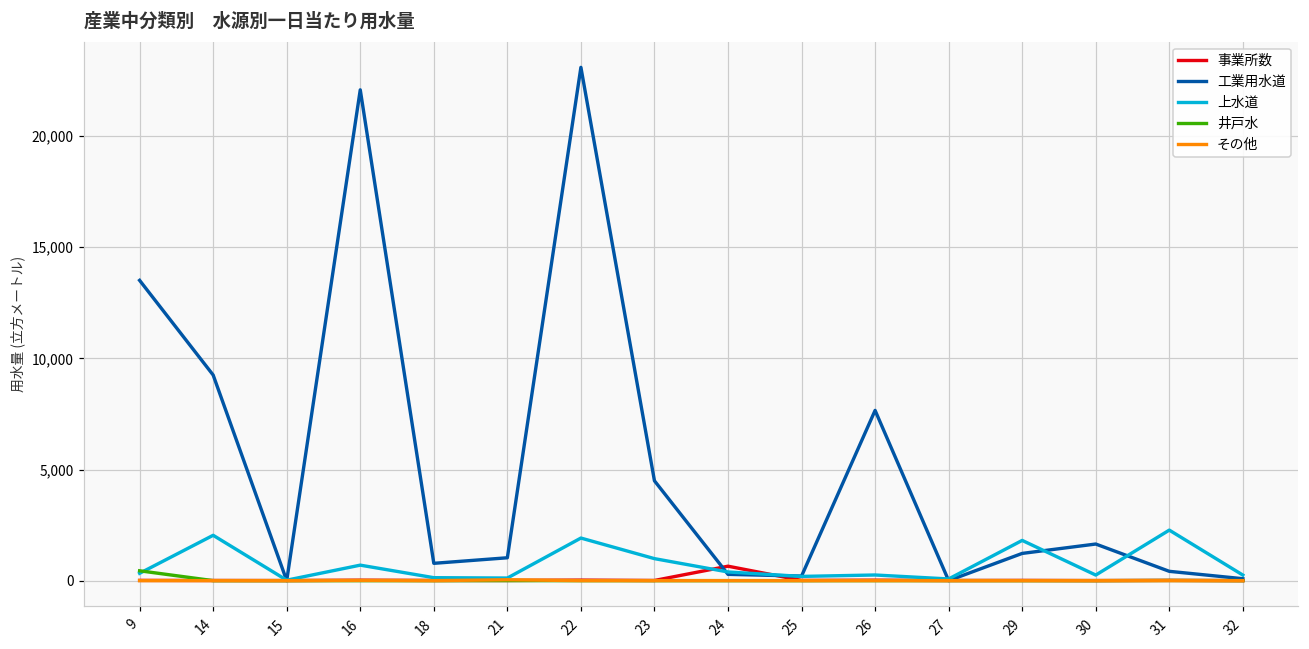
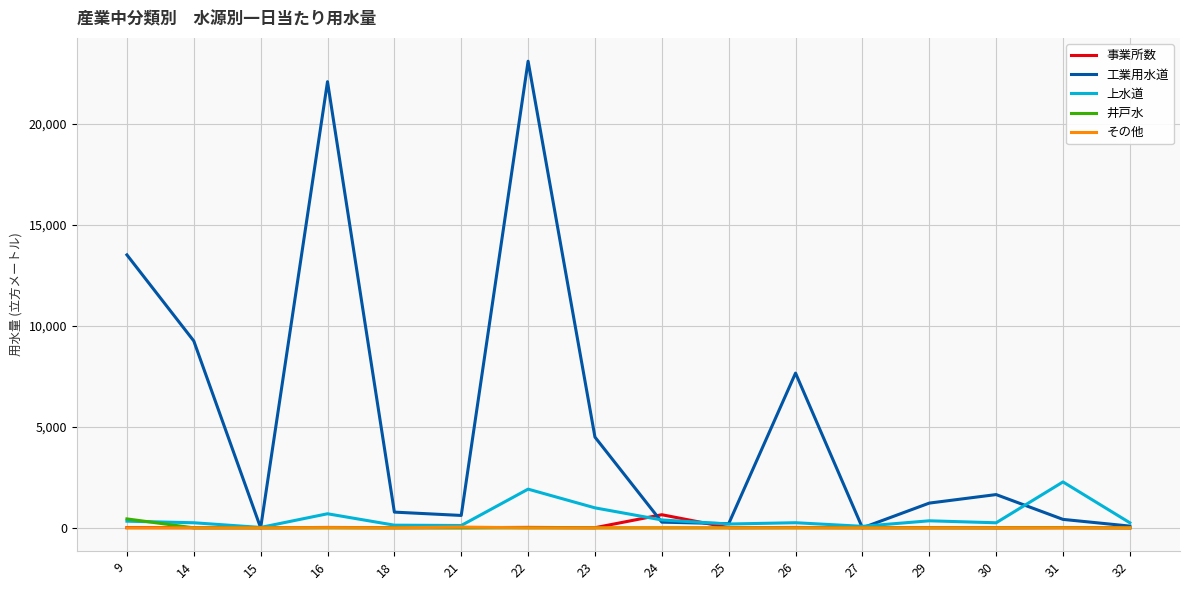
上水道, 14: 2,000 -> 300
工業用水道, 21: 1,000 -> 600
上水道, 29: 1,800 -> 300
